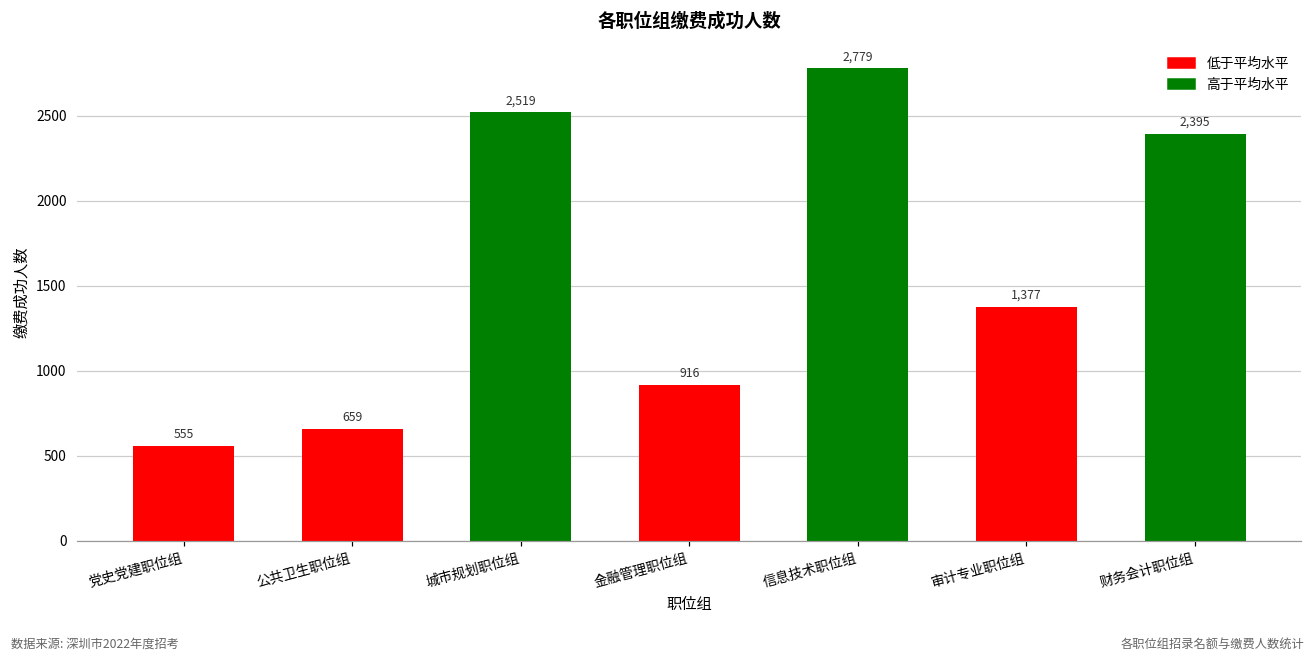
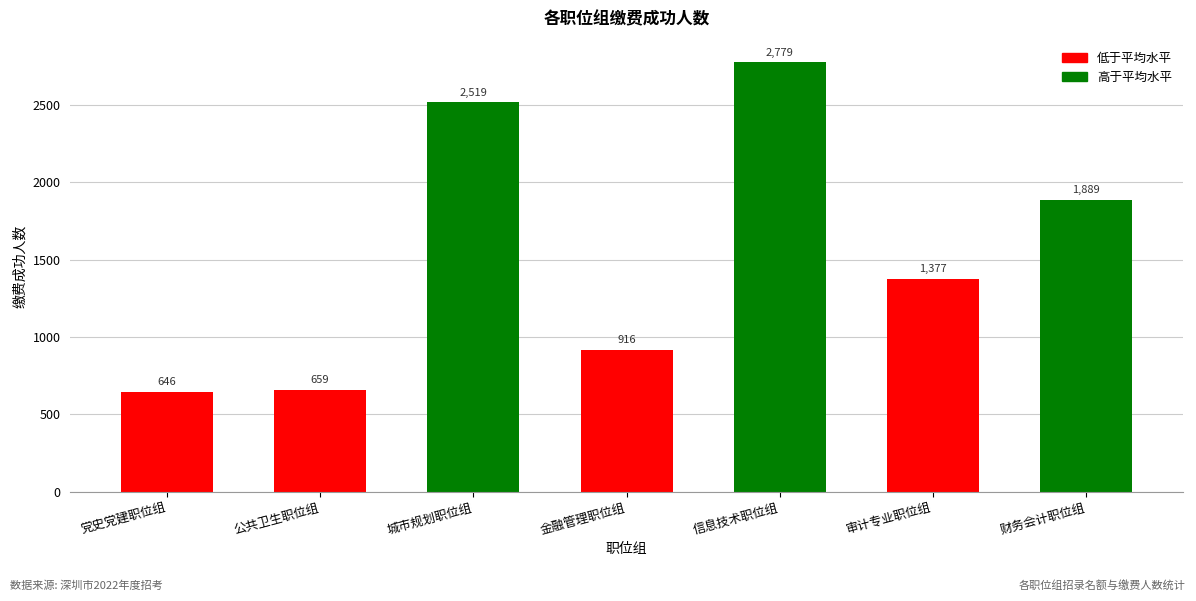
党史党建职位组: 555 -> 646
财务会计职位组: 2,395 -> 1,889
